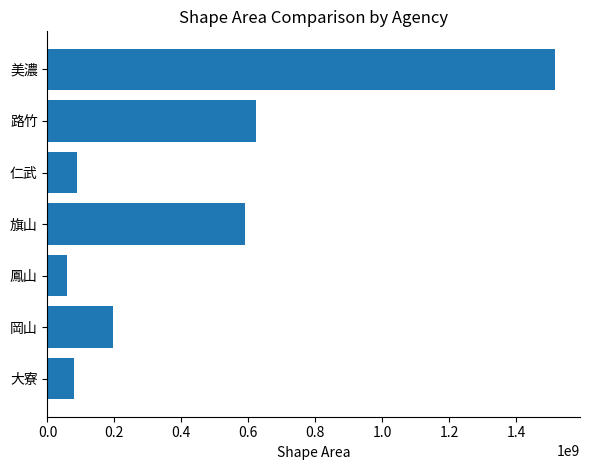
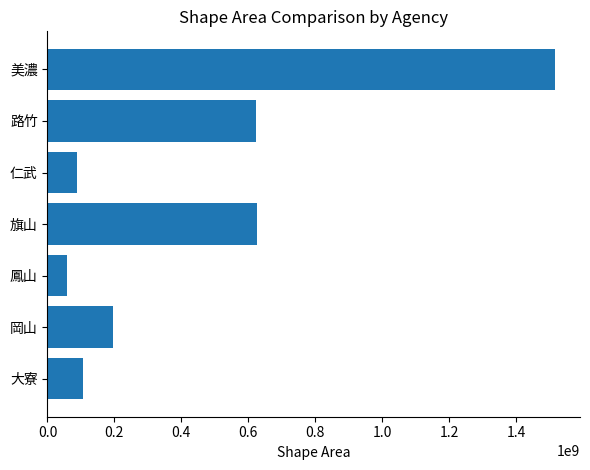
旗山: 590000000 -> 630000000
大寮: 80000000 -> 110000000
